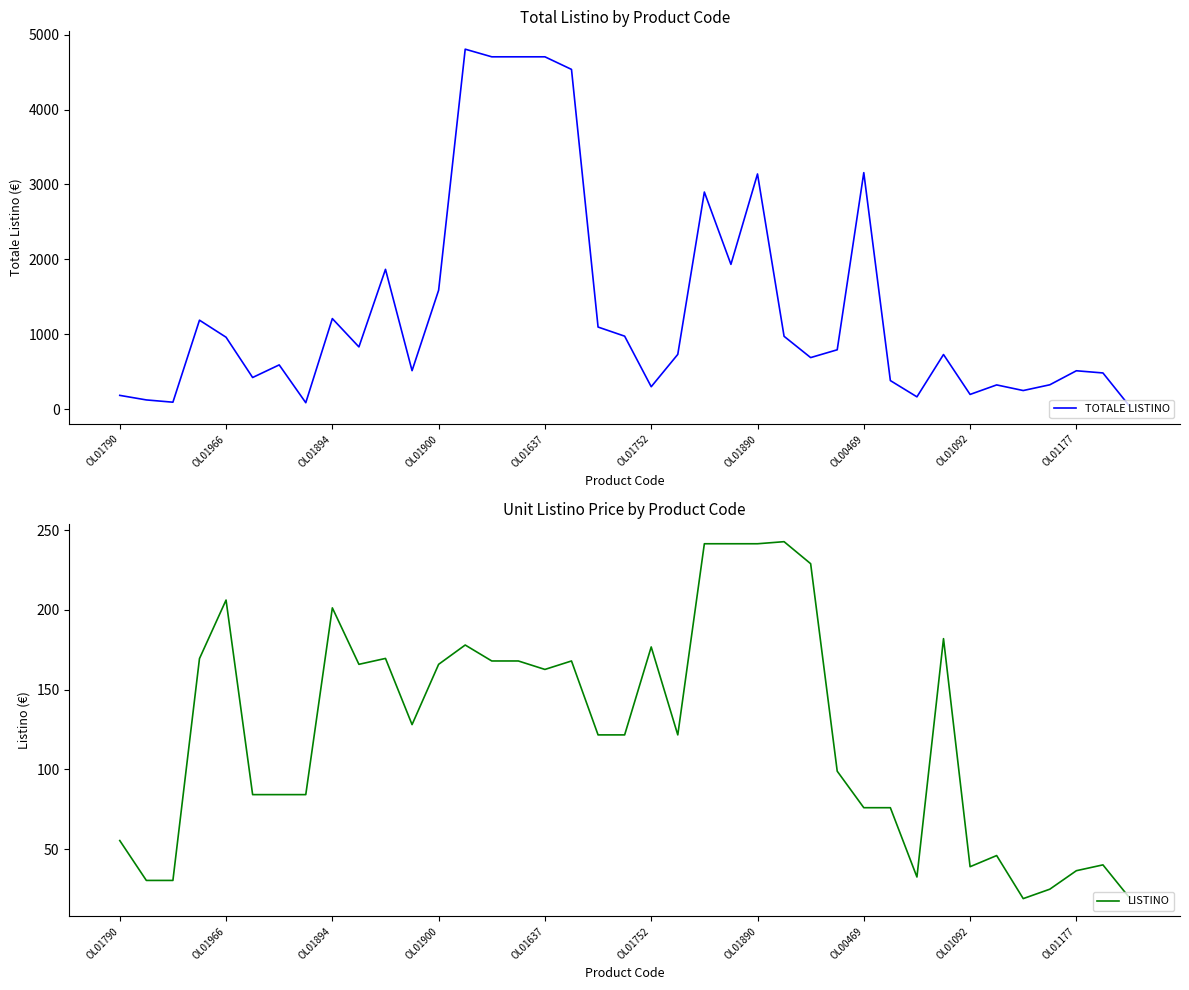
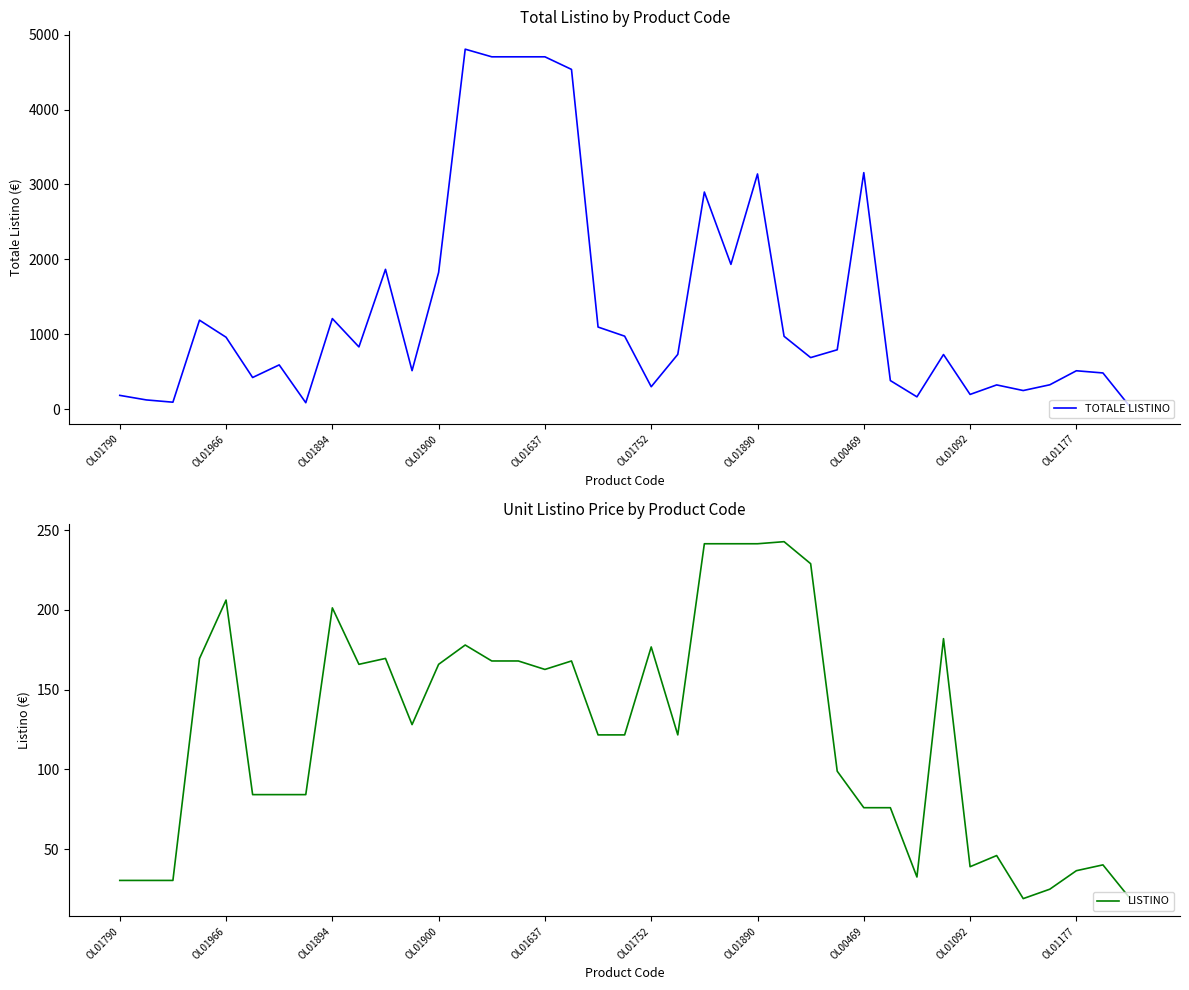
Total Listino by Product Code, OL01900: 1600 -> 1800
Unit Listino Price by Product Code, OL01790: 55 -> 30
